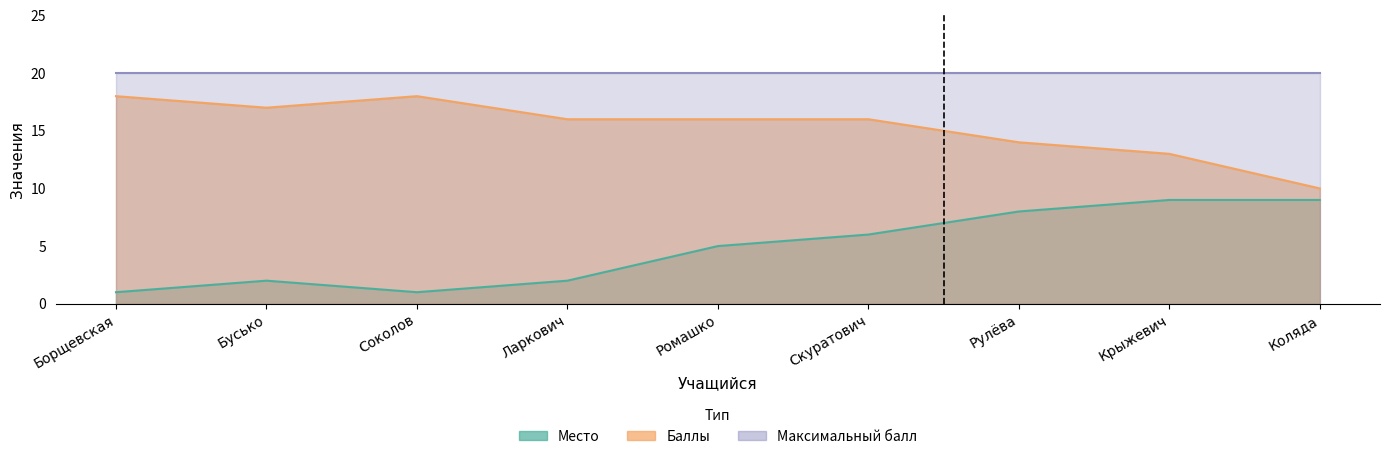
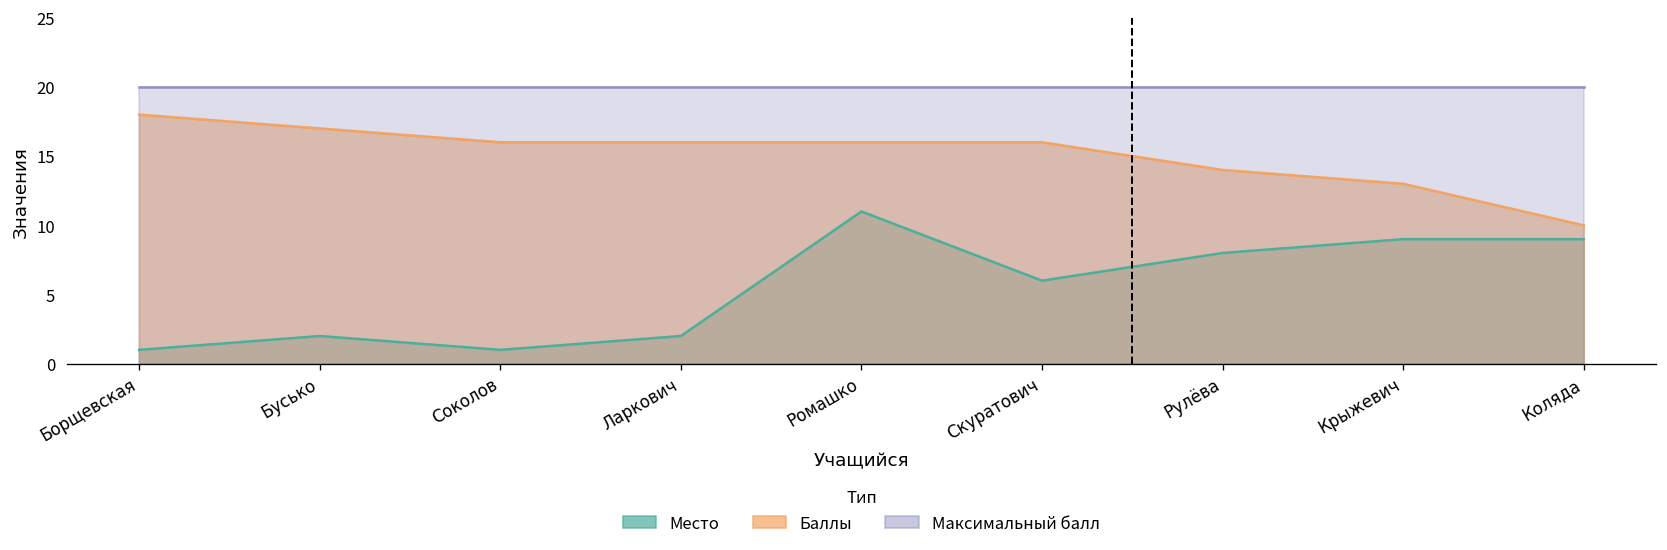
Баллы, Соколов: 18 -> 16
Место, Ромашко: 5 -> 11
